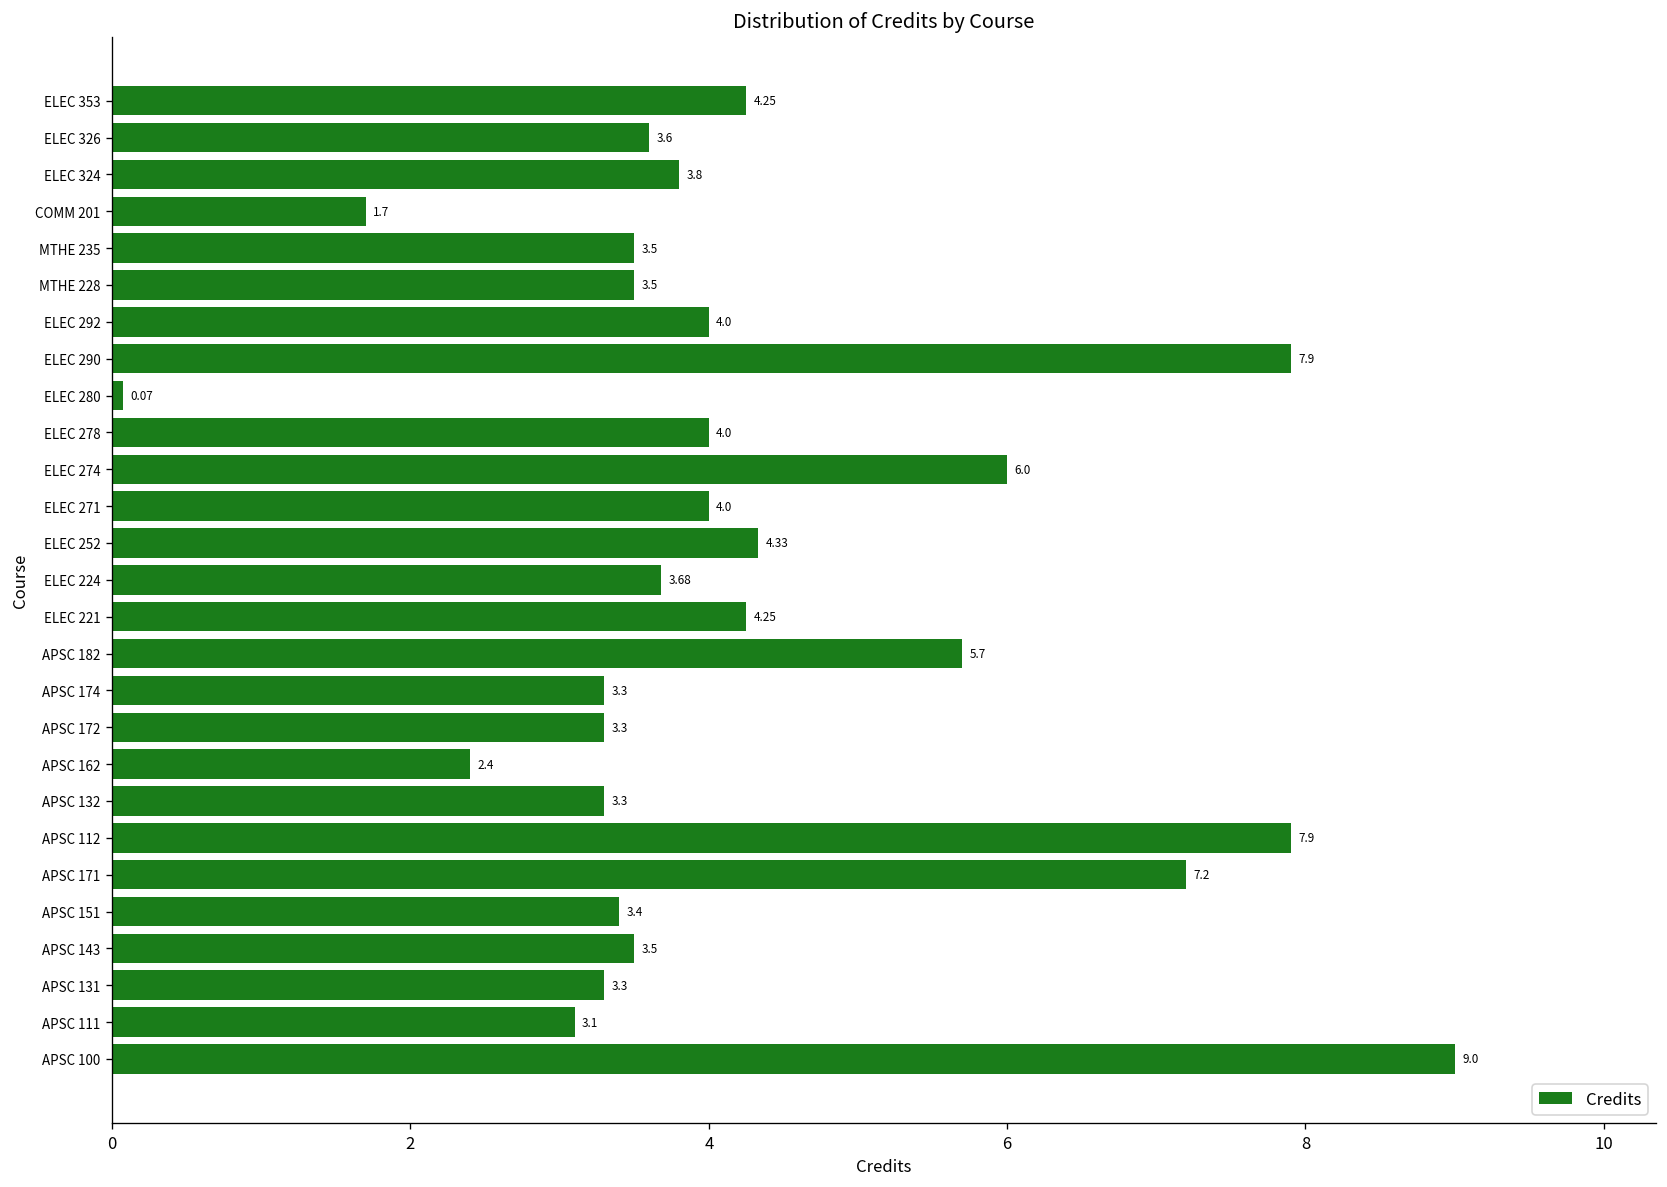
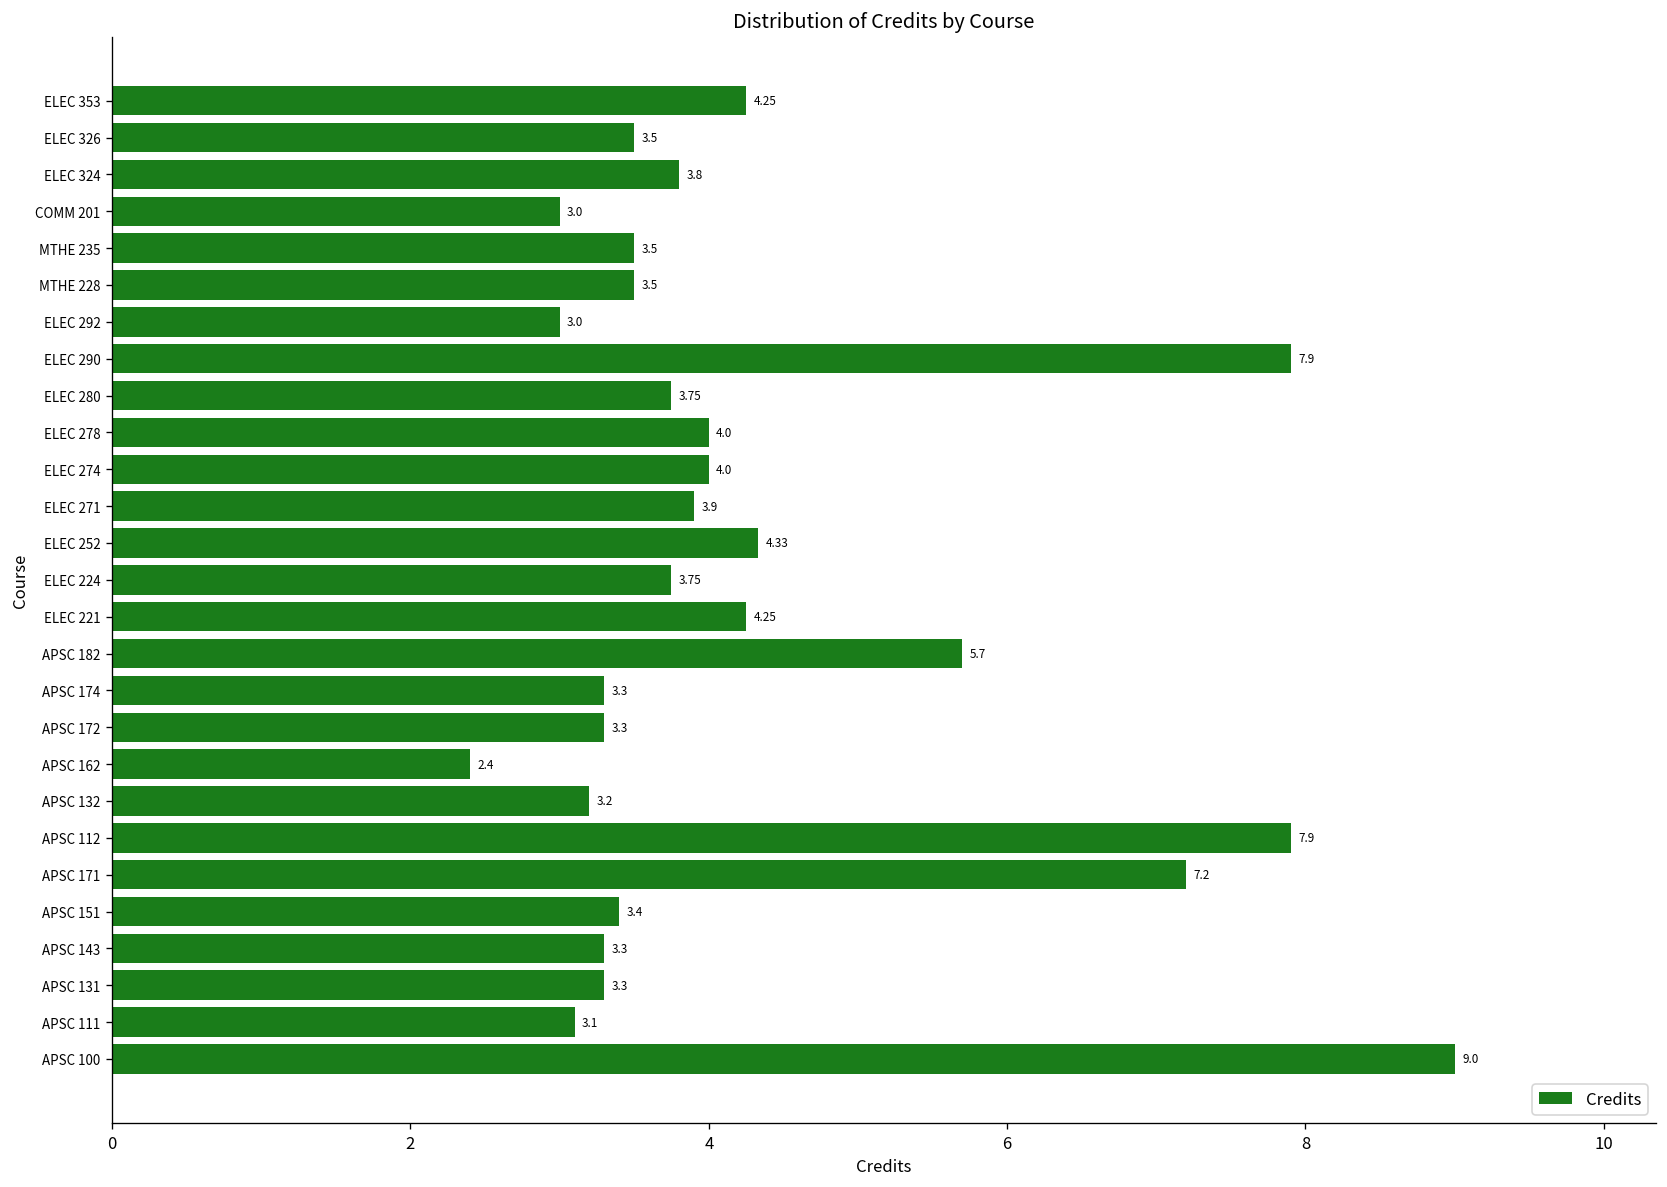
ELEC 326: 3.6 -> 3.5
COMM 201: 1.7 -> 3.0
ELEC 292: 4.0 -> 3.0
ELEC 280: 0.07 -> 3.75
ELEC 274: 6.0 -> 4.0
ELEC 271: 4.0 -> 3.9
ELEC 224: 3.68 -> 3.75
APSC 132: 3.3 -> 3.2
APSC 143: 3.5 -> 3.3
